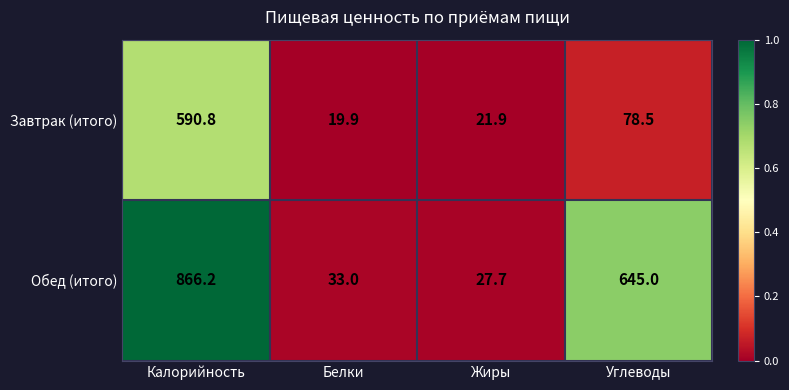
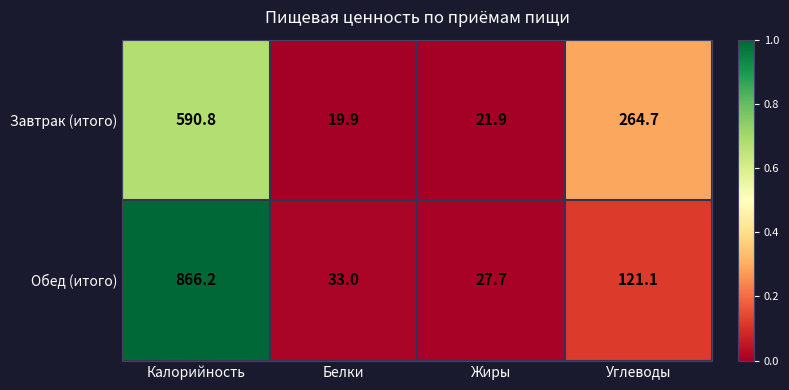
Завтрак (итого), Углеводы: 78.5 -> 264.7
Обед (итого), Углеводы: 645.0 -> 121.1
